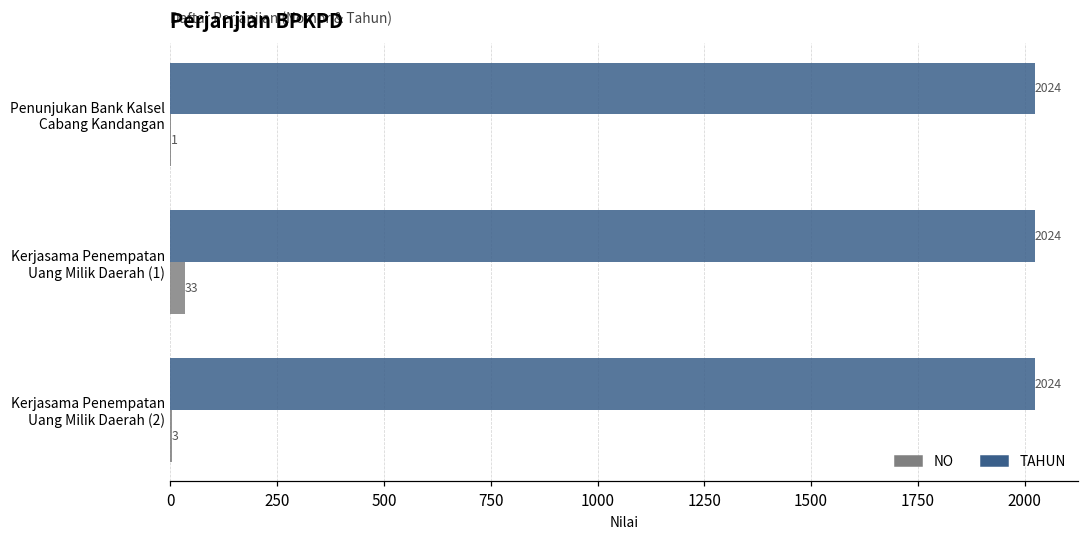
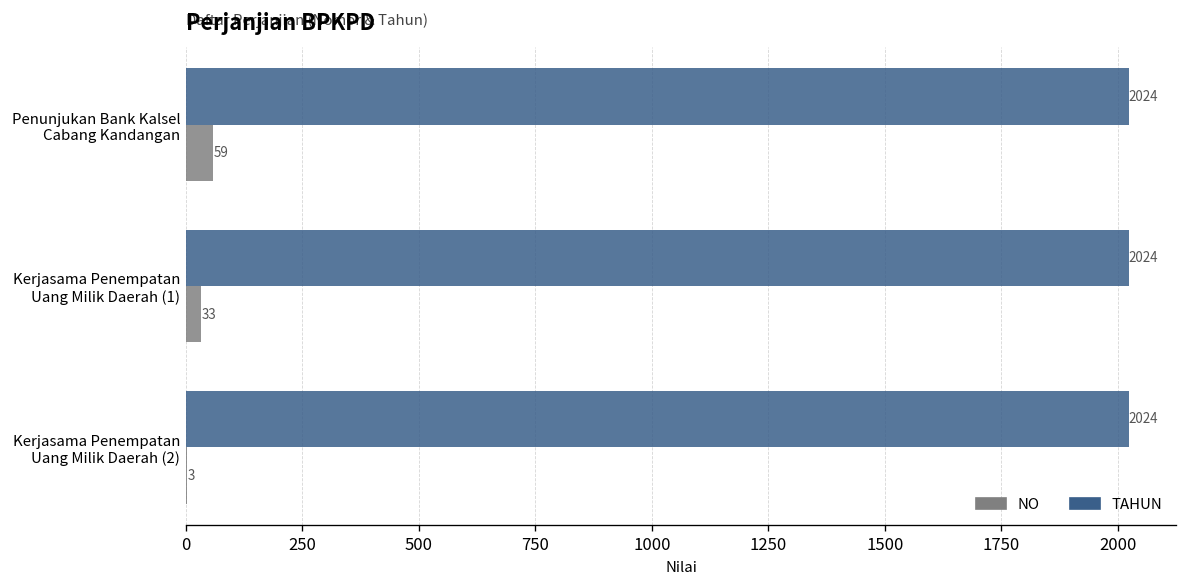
NO, Penunjukan Bank Kalsel Cabang Kandangan: 1 -> 59
